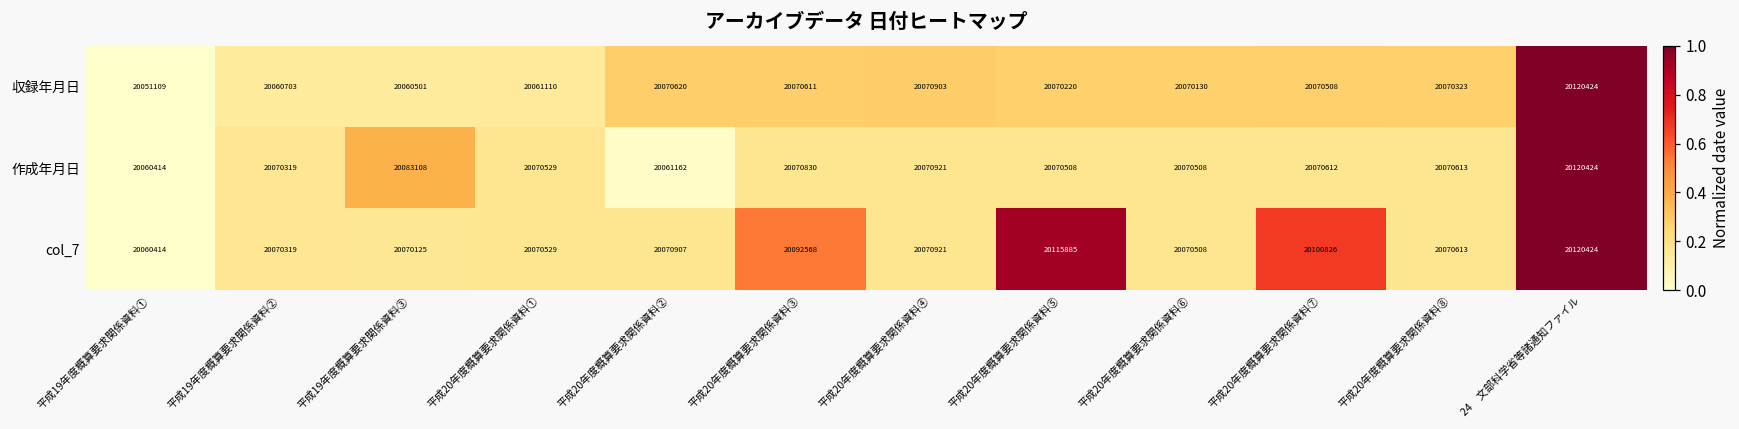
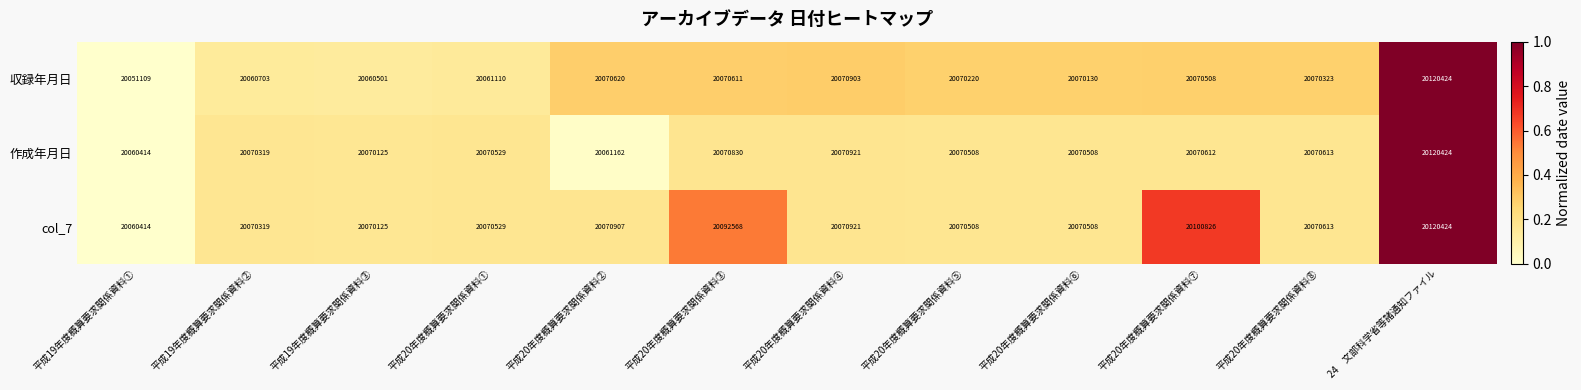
作成年月日, 平成19年度概算要求関係資料③: 20083108 -> 20070125
col_7, 平成20年度概算要求関係資料⑤: 20115885 -> 20070508
